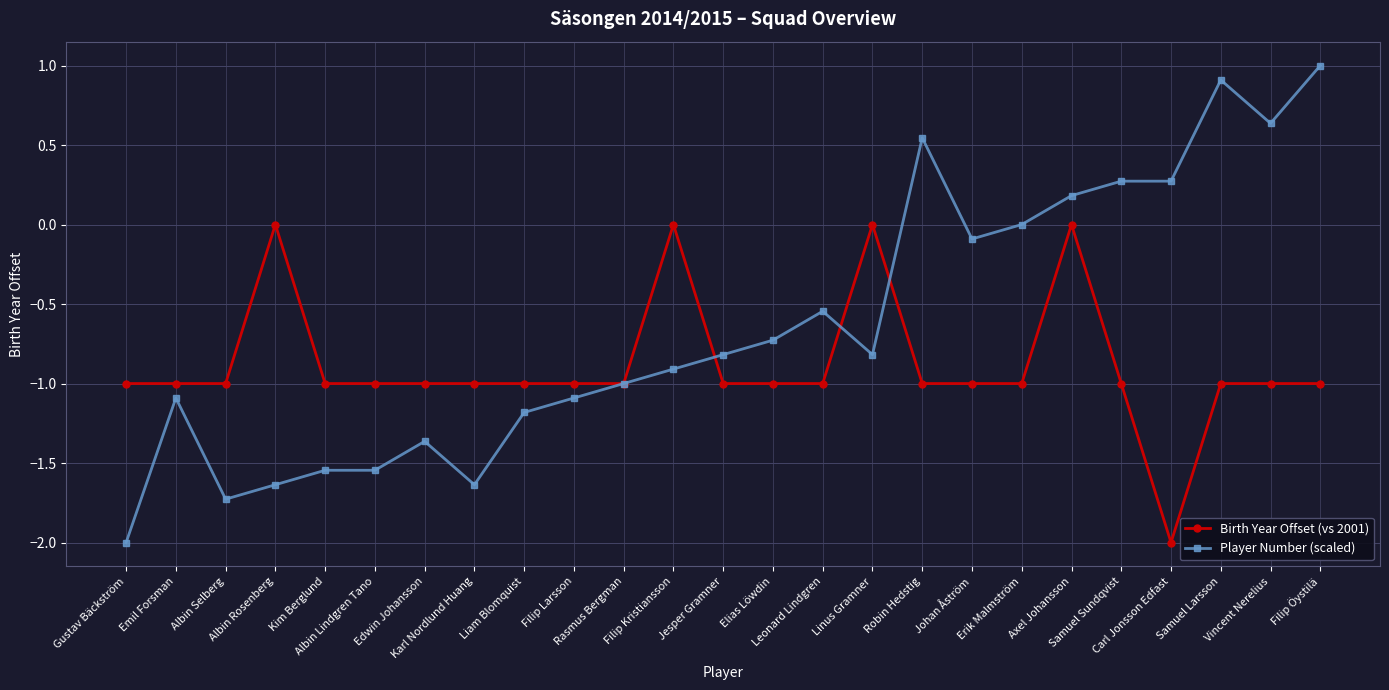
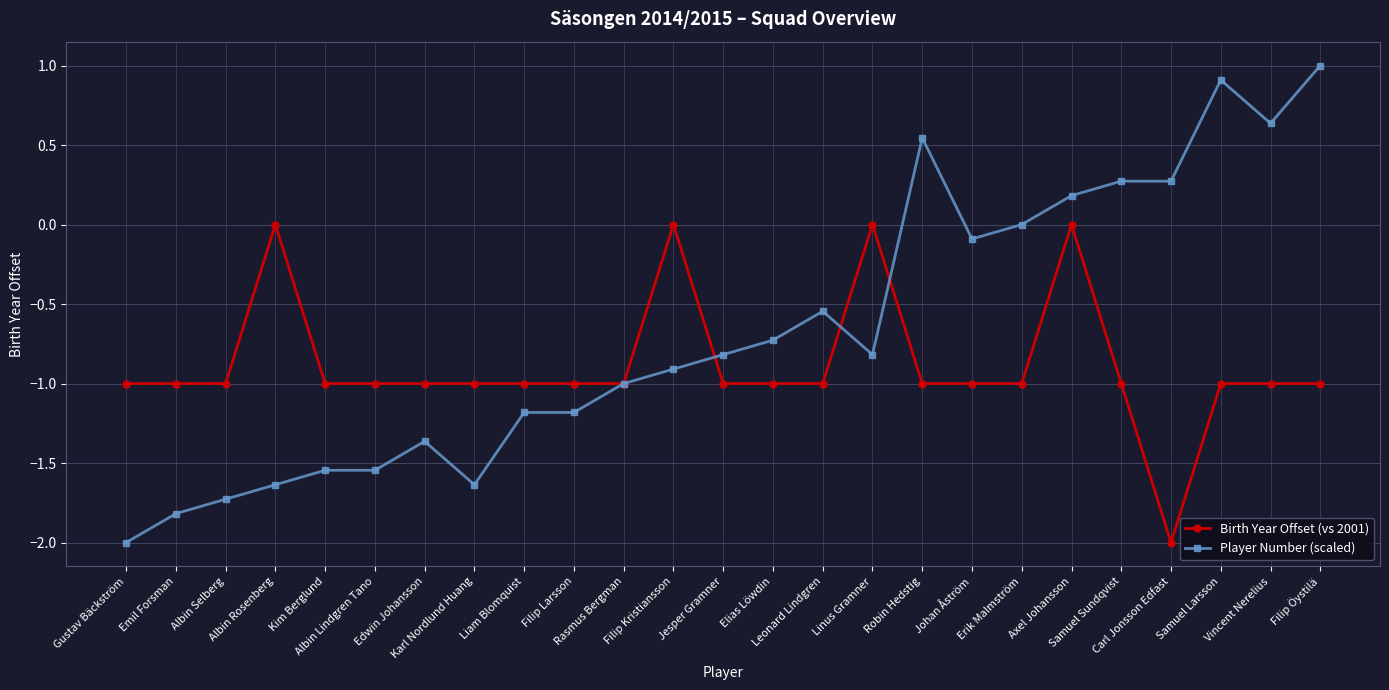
Player Number (scaled), Emil Forsman: -1.09 -> -1.82
Player Number (scaled), Filip Larsson: -1.09 -> -1.18
